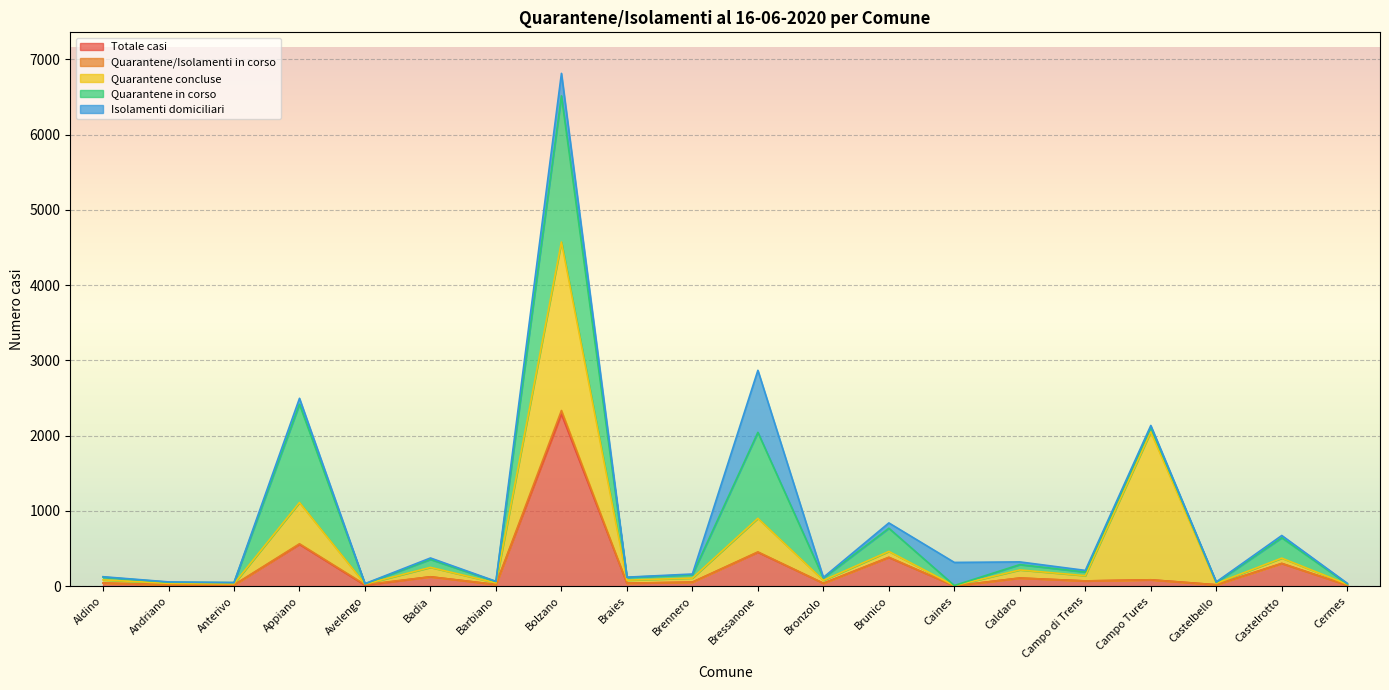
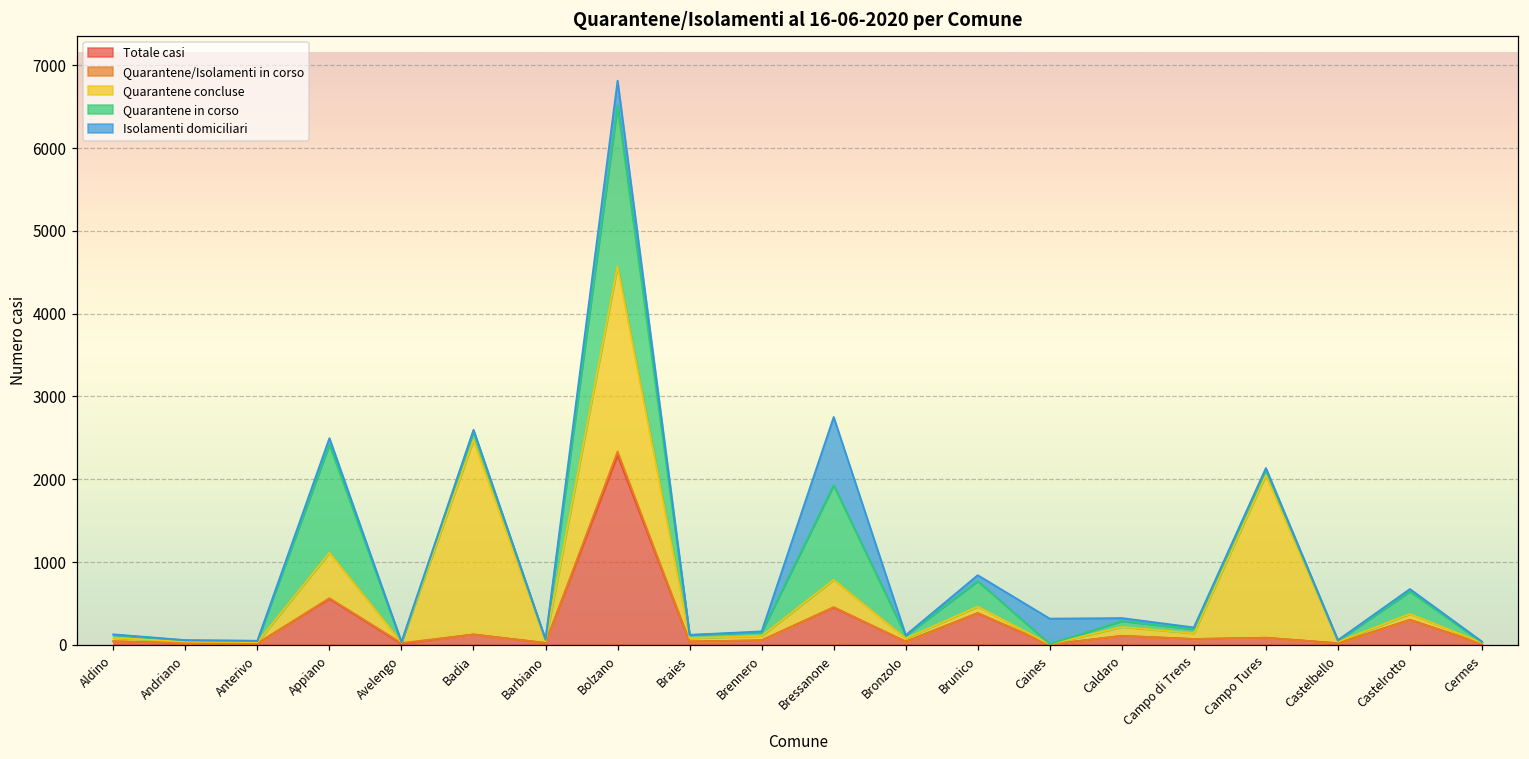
Quarantene concluse, Badia: 100 -> 2300
Quarantene concluse, Bressanone: 400 -> 300
